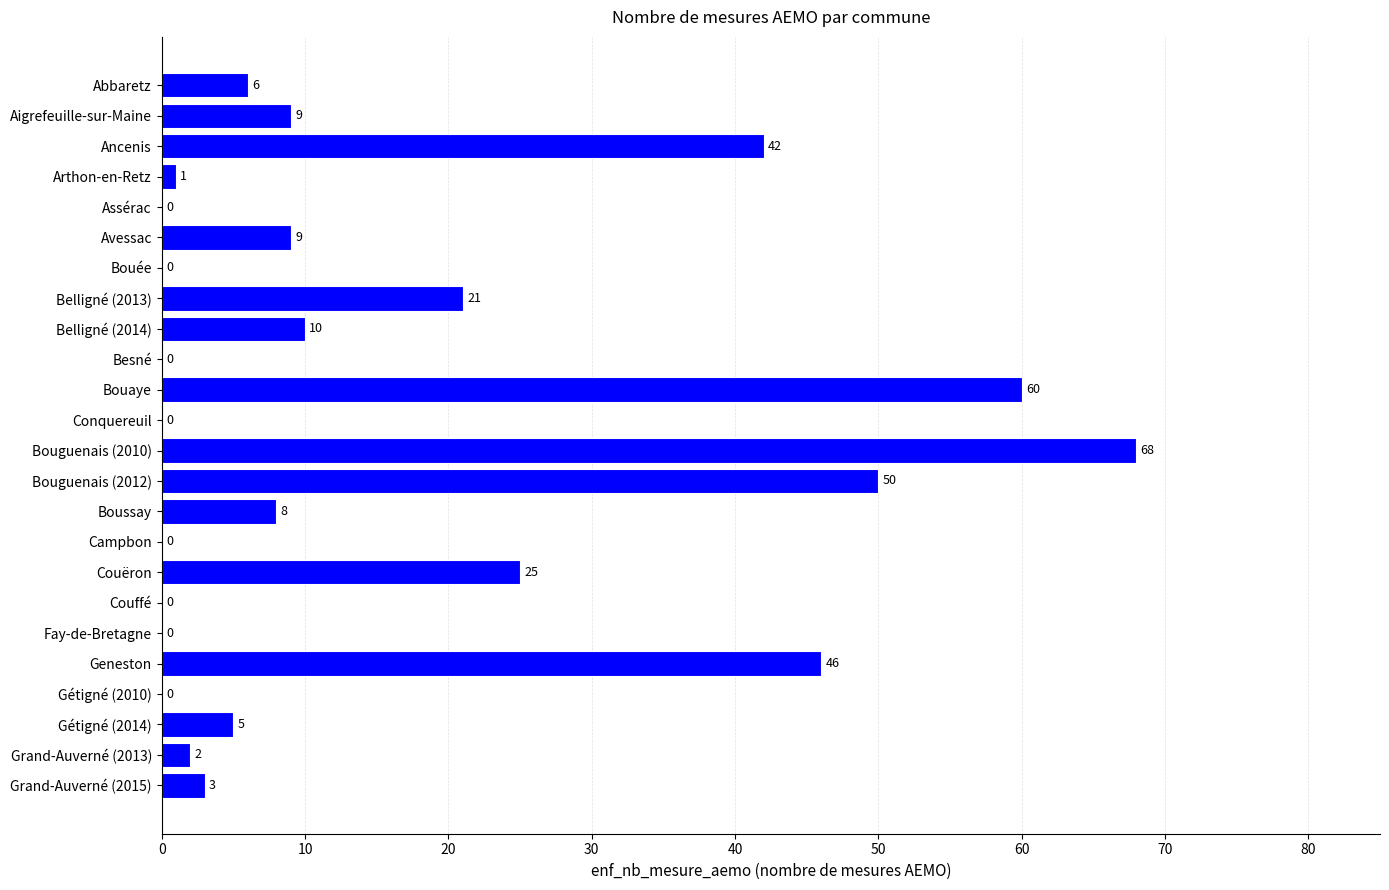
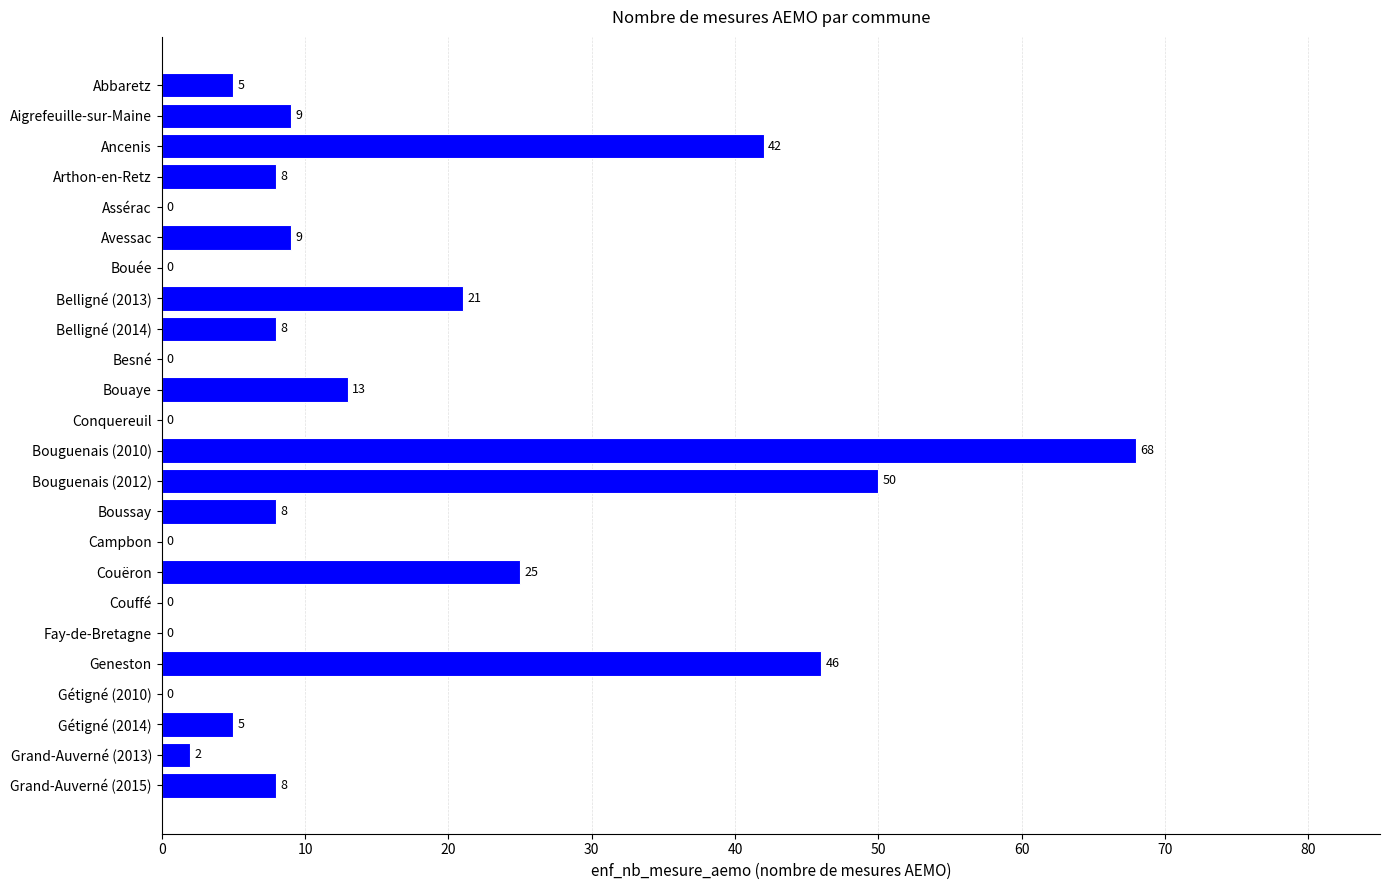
Abbaretz: 6 -> 5
Arthon-en-Retz: 1 -> 8
Belligné (2014): 10 -> 8
Bouaye: 60 -> 13
Grand-Auverné (2015): 3 -> 8
